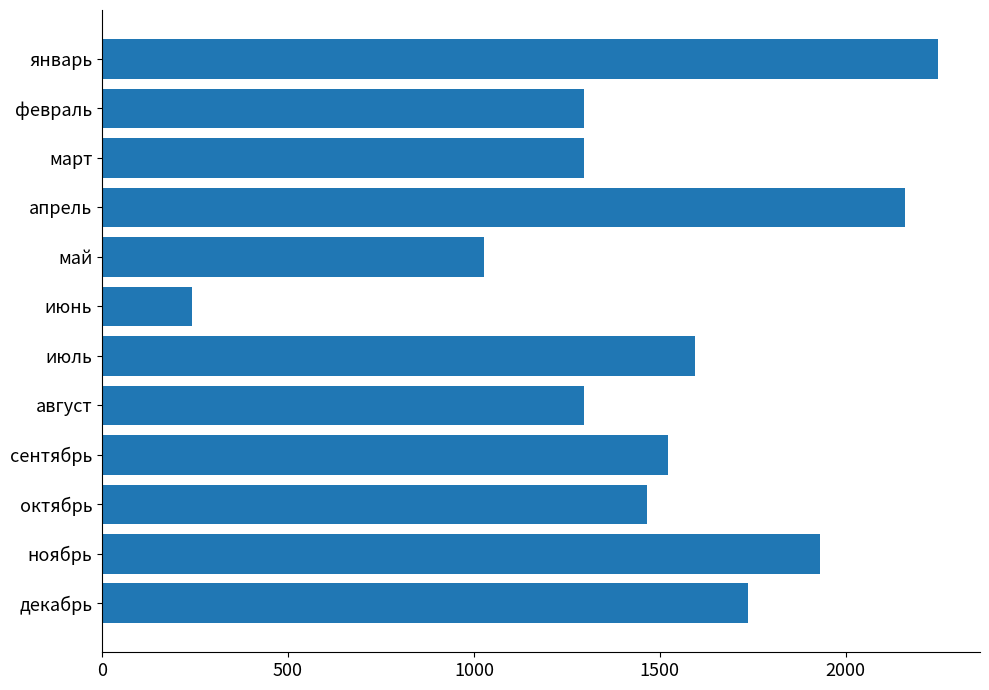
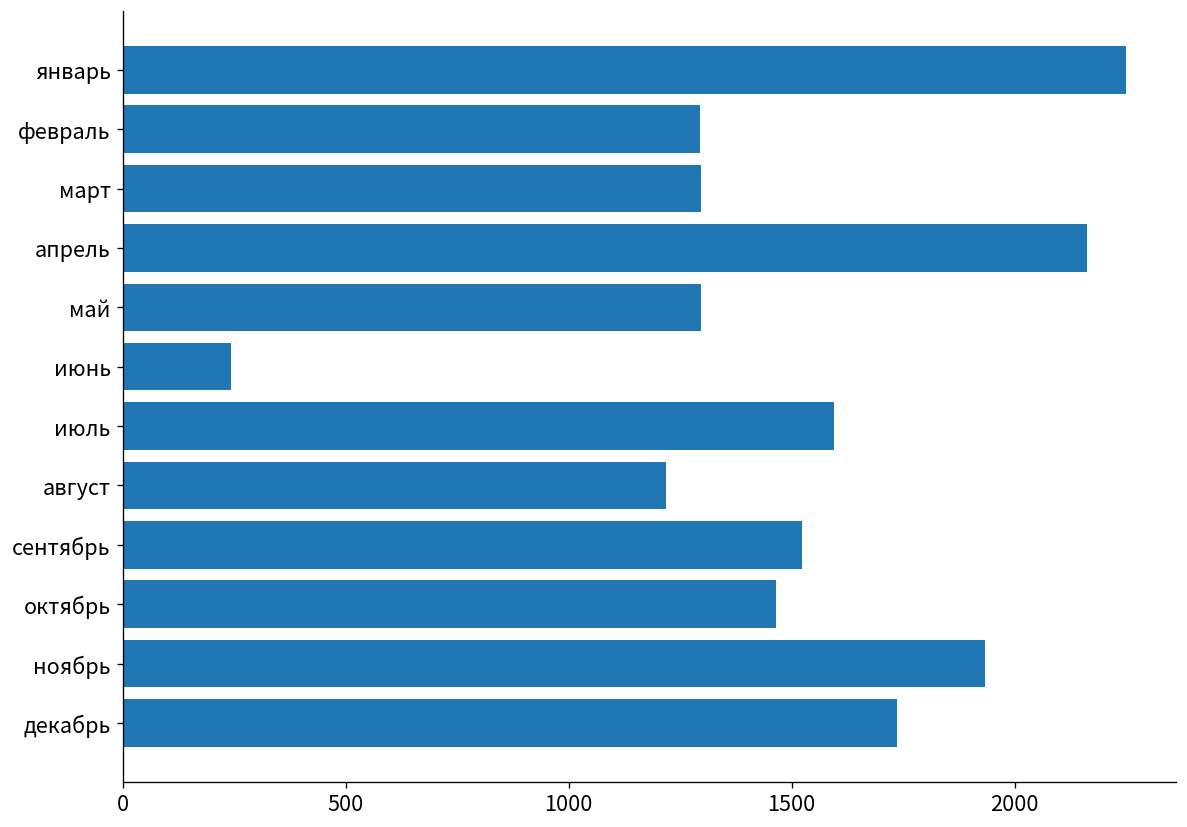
май: 1030 -> 1300
август: 1300 -> 1220
